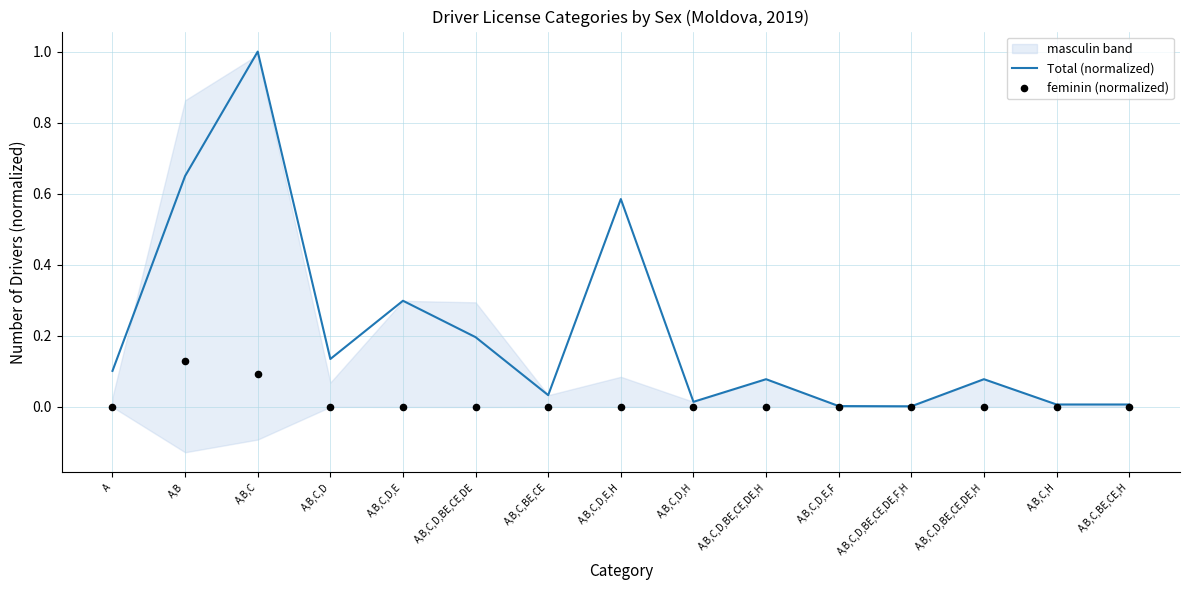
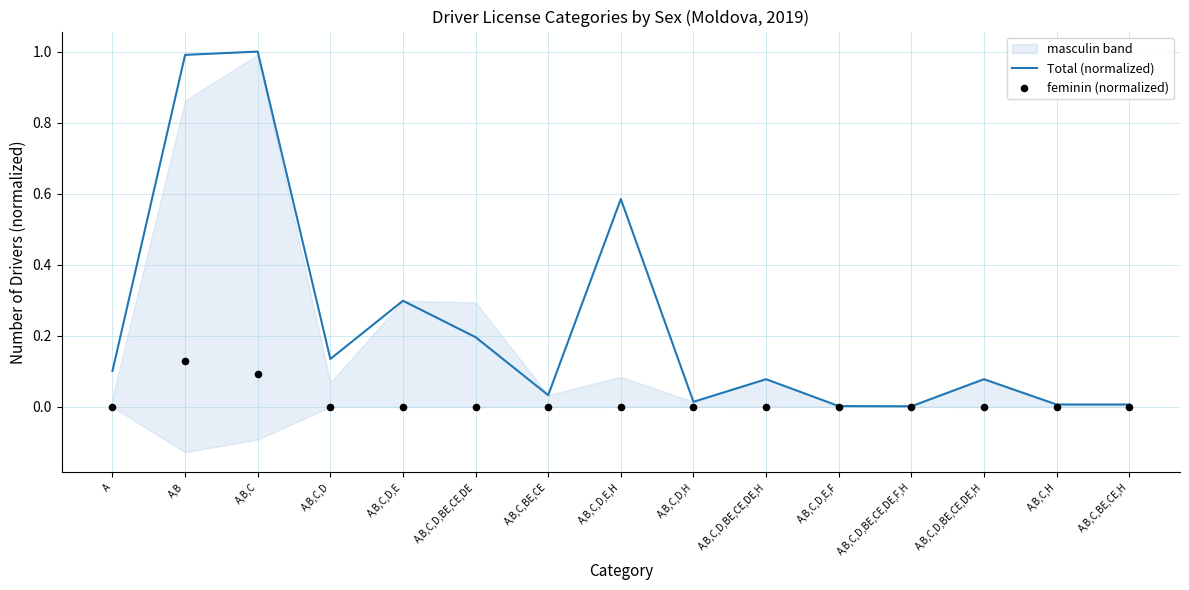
Total (normalized), A,B: 0.65 -> 0.99
